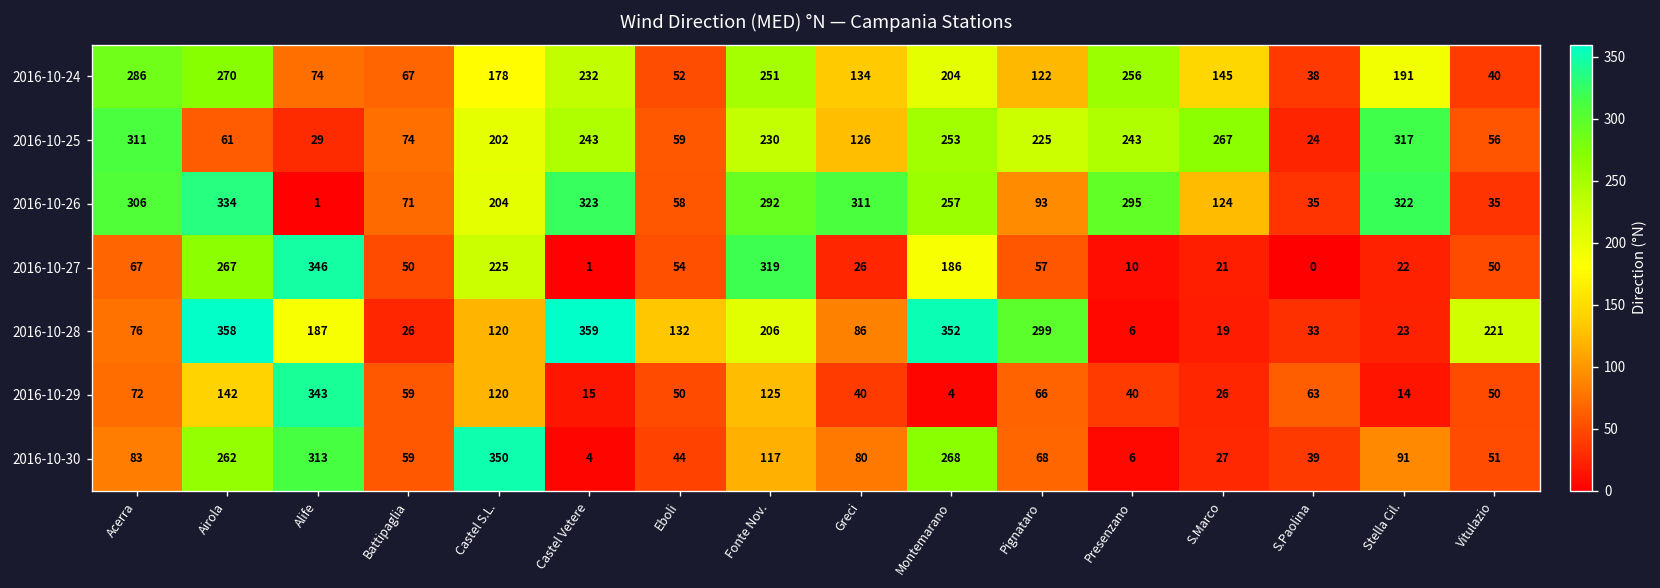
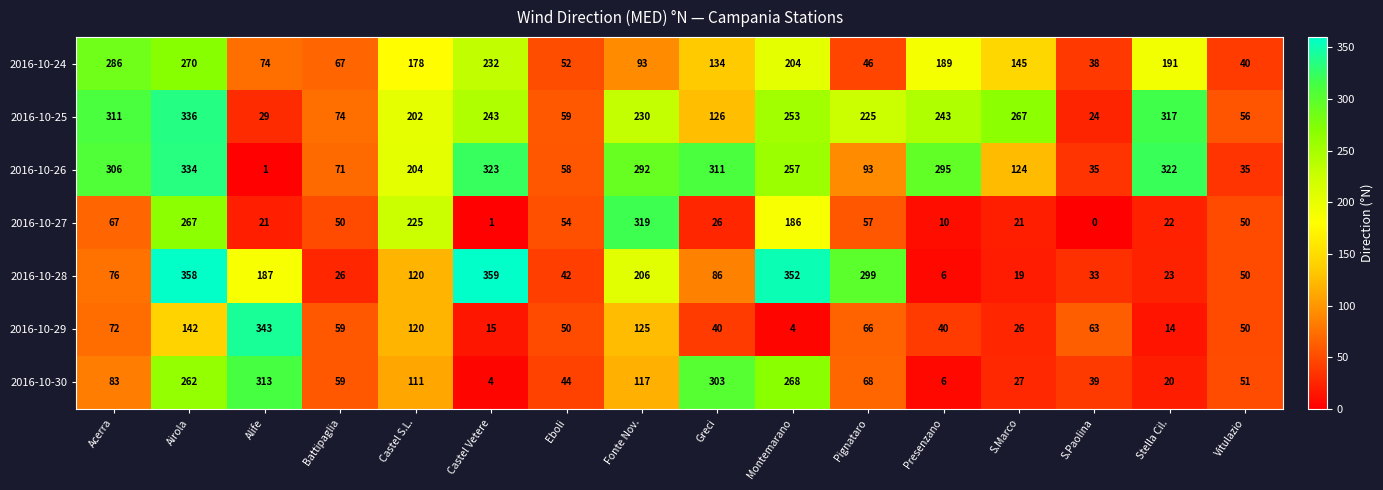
2016-10-24, Fonte Nov.: 251 -> 93
2016-10-24, Pignataro: 122 -> 46
2016-10-24, Presenzano: 256 -> 189
2016-10-25, Airola: 61 -> 336
2016-10-27, Alife: 346 -> 21
2016-10-28, Eboli: 132 -> 42
2016-10-28, Vitulazio: 221 -> 50
2016-10-30, Castel S.L.: 350 -> 111
2016-10-30, Greci: 80 -> 303
2016-10-30, Stella Cil.: 91 -> 20
